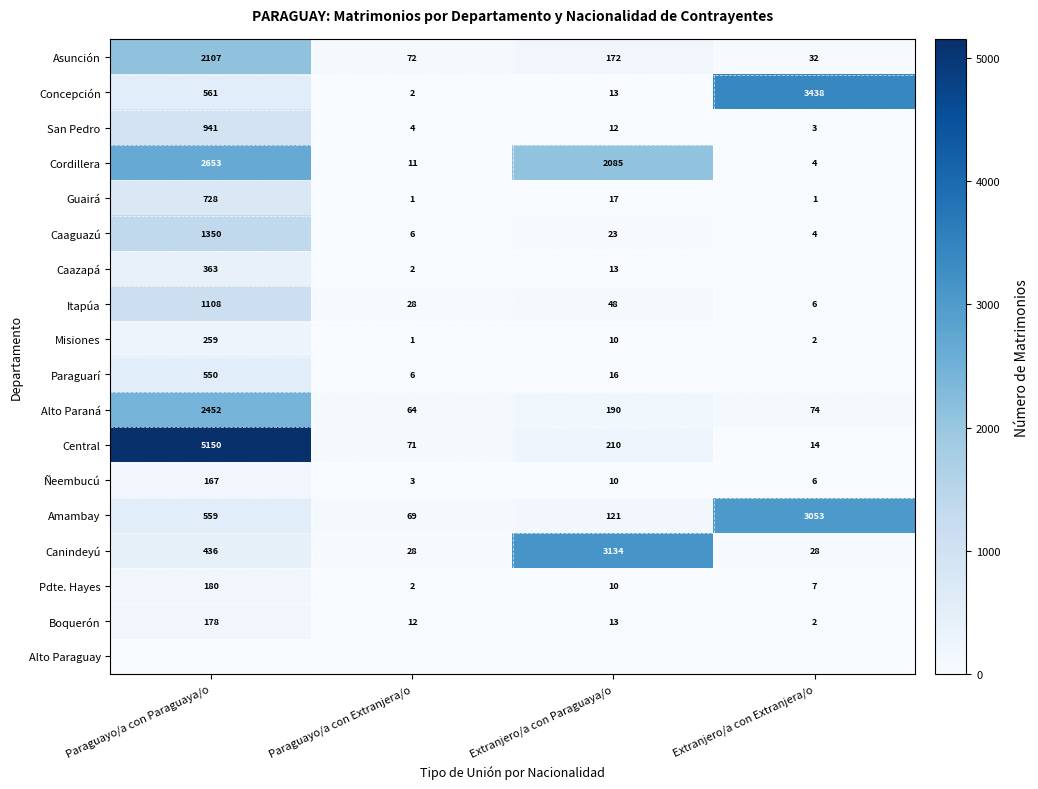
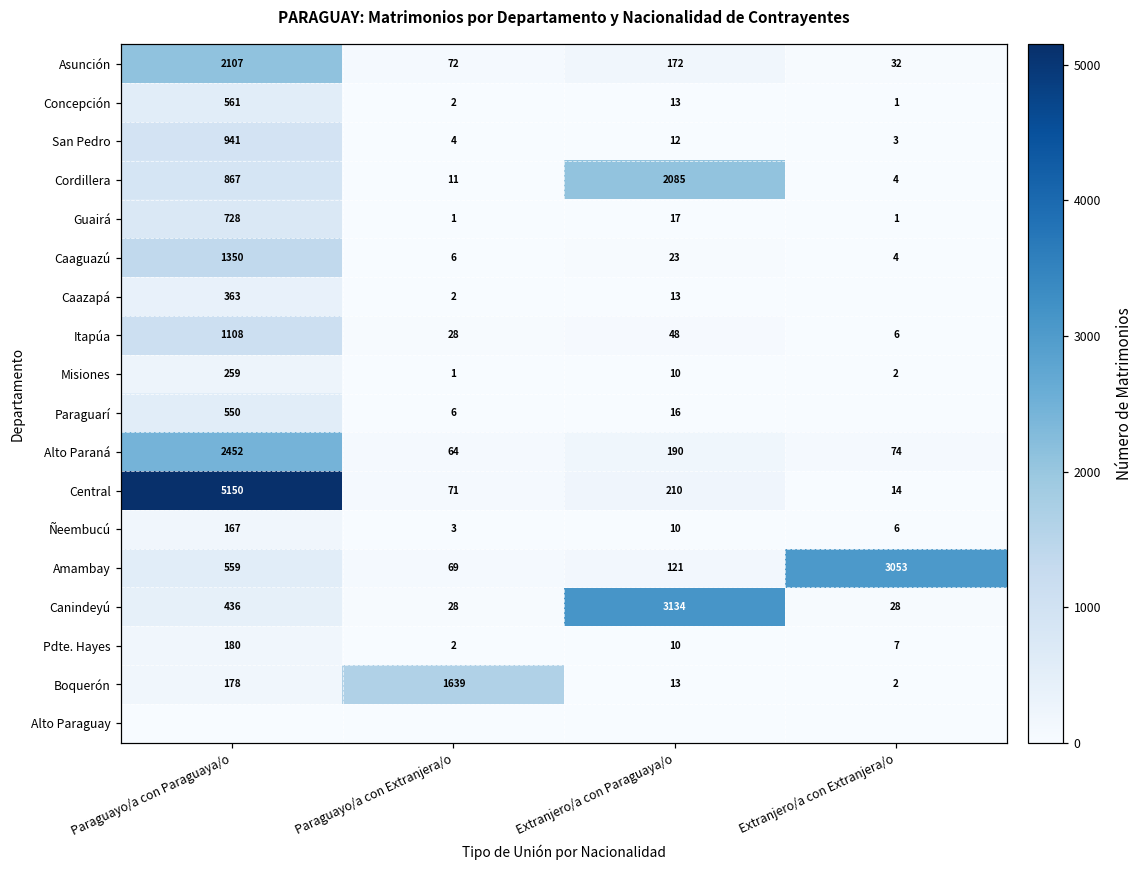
Concepción, Extranjero/a con Extranjera/o: 3438 -> 1
Cordillera, Paraguayo/a con Paraguaya/o: 2653 -> 867
Boquerón, Paraguayo/a con Extranjera/o: 12 -> 1639
